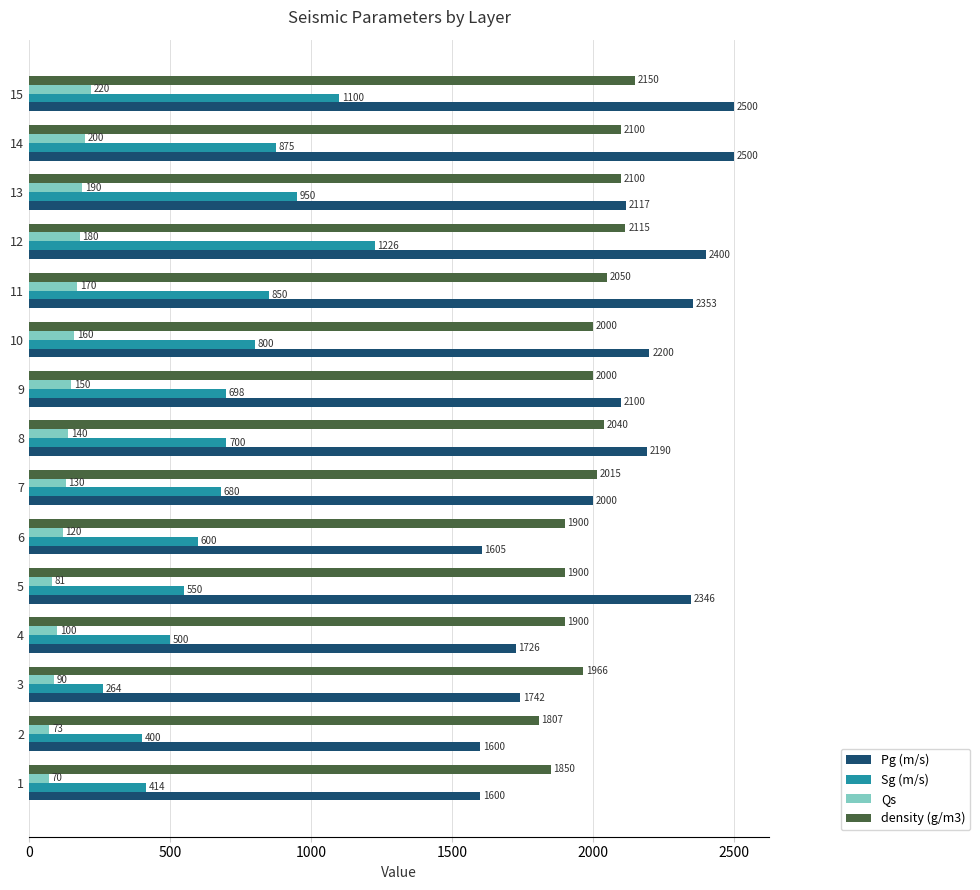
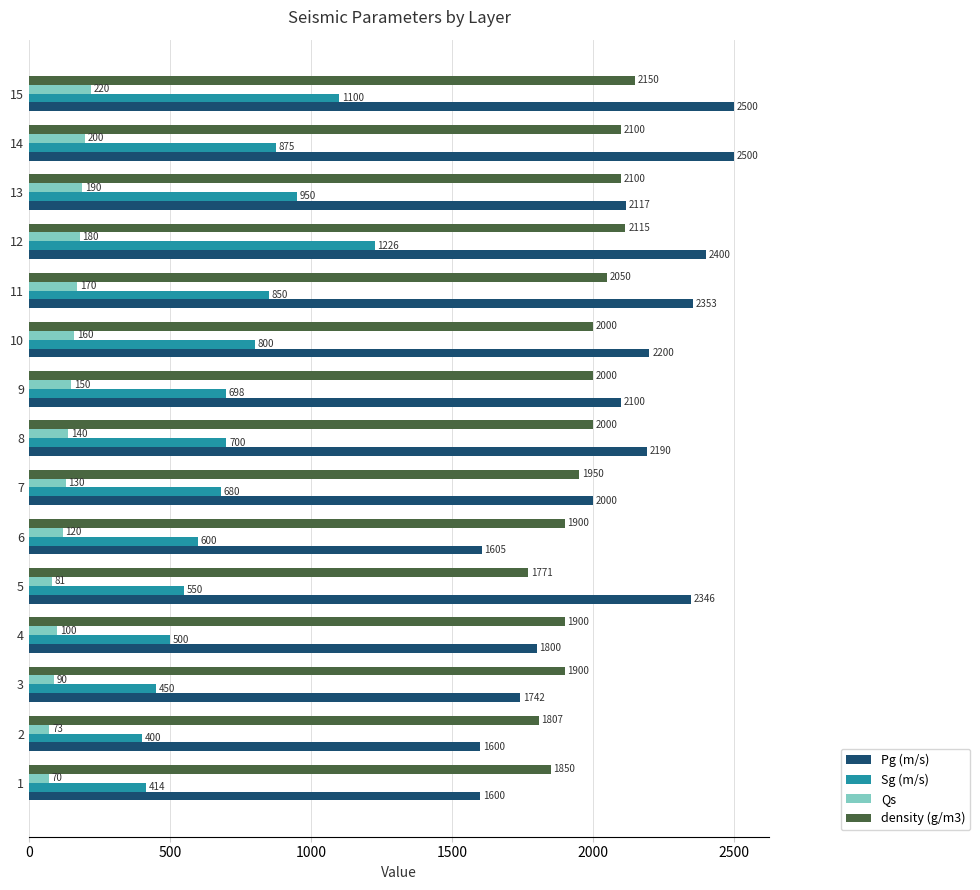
density (g/m3), 8: 2040 -> 2000
density (g/m3), 7: 2015 -> 1950
density (g/m3), 5: 1900 -> 1771
Pg (m/s), 4: 1726 -> 1800
density (g/m3), 3: 1966 -> 1900
Sg (m/s), 3: 264 -> 450
